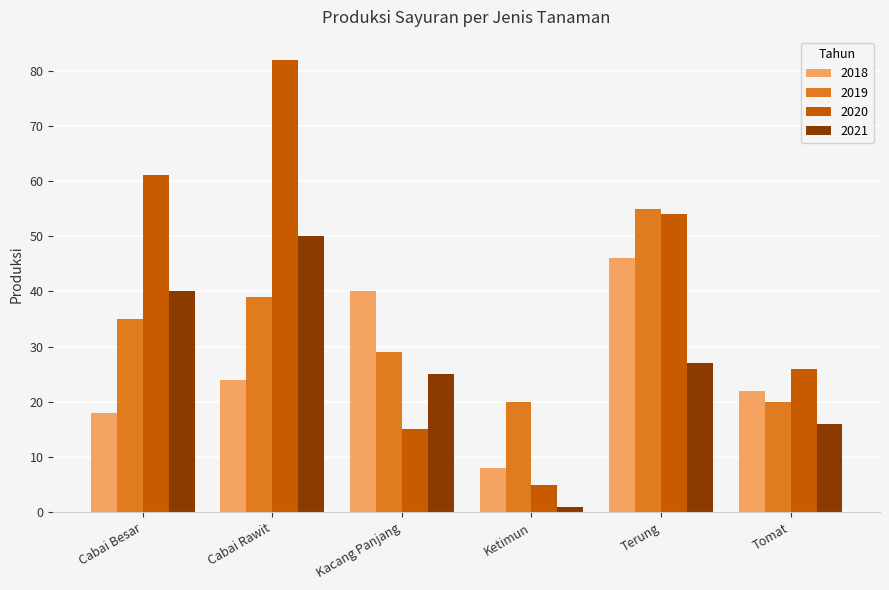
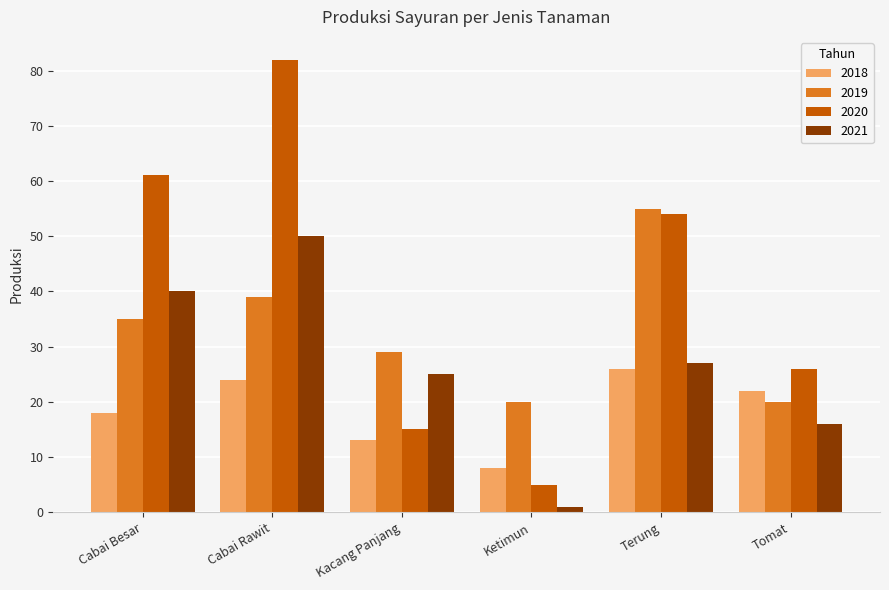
2018, Kacang Panjang: 40 -> 13
2018, Terung: 46 -> 26
